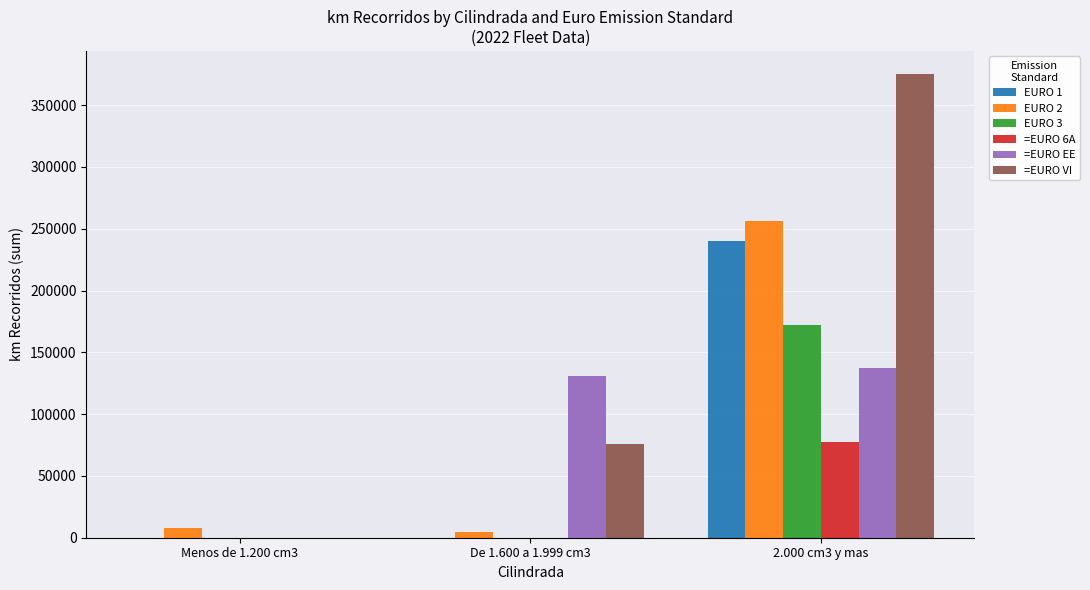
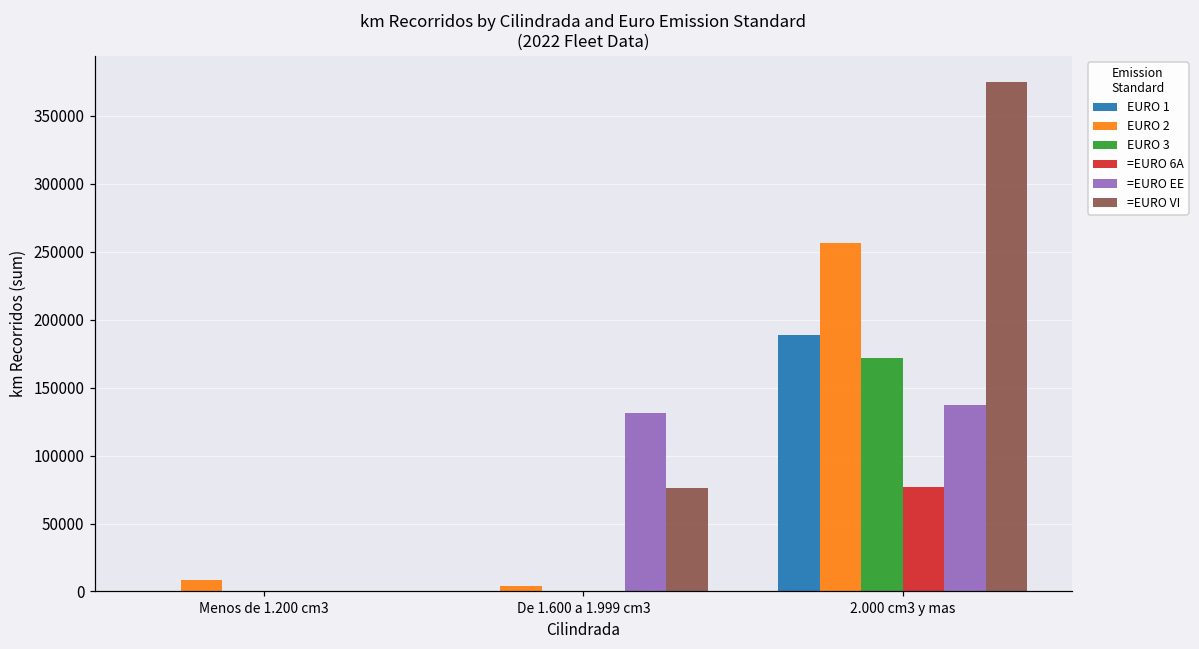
EURO 1, 2.000 cm3 y mas: 240000 -> 189000
